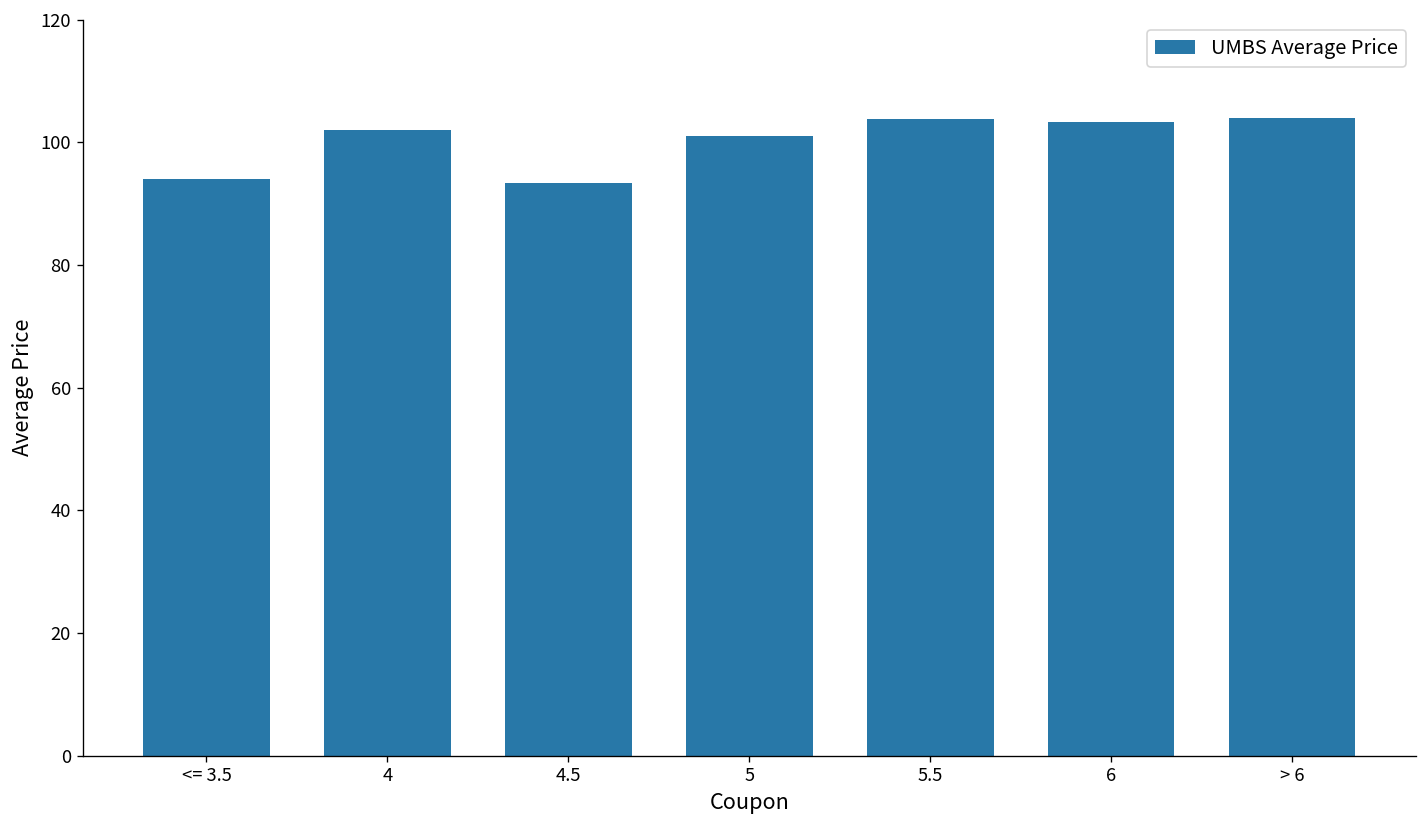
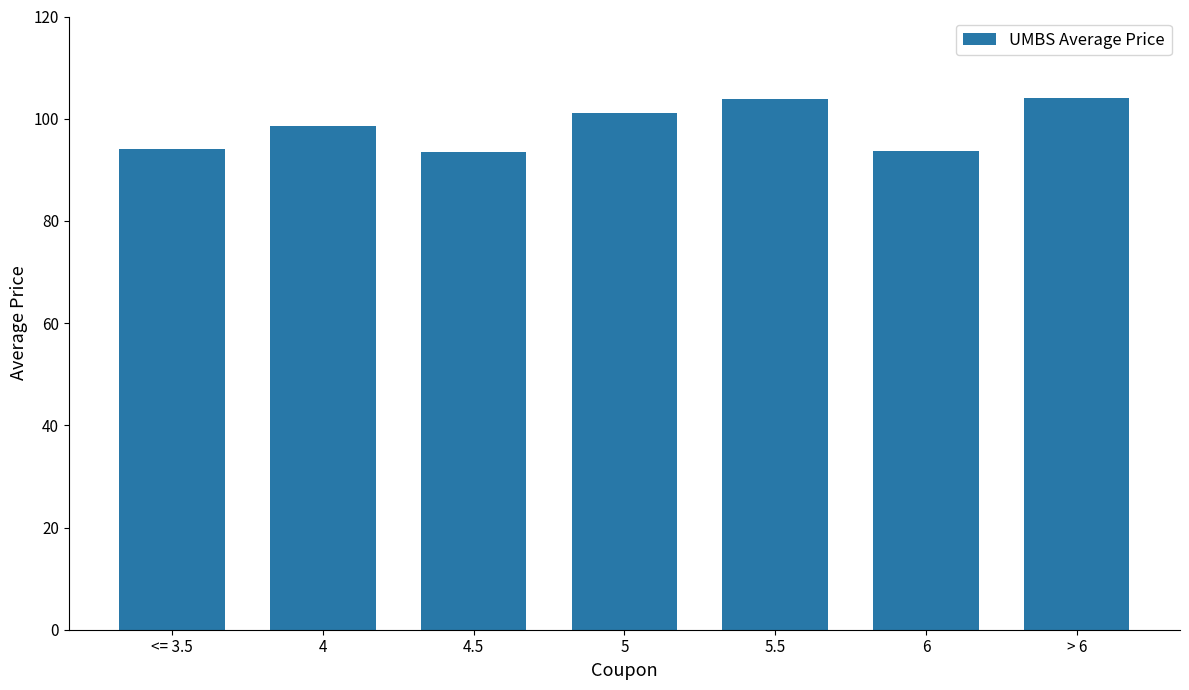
4: 102 -> 99
6: 103 -> 94
